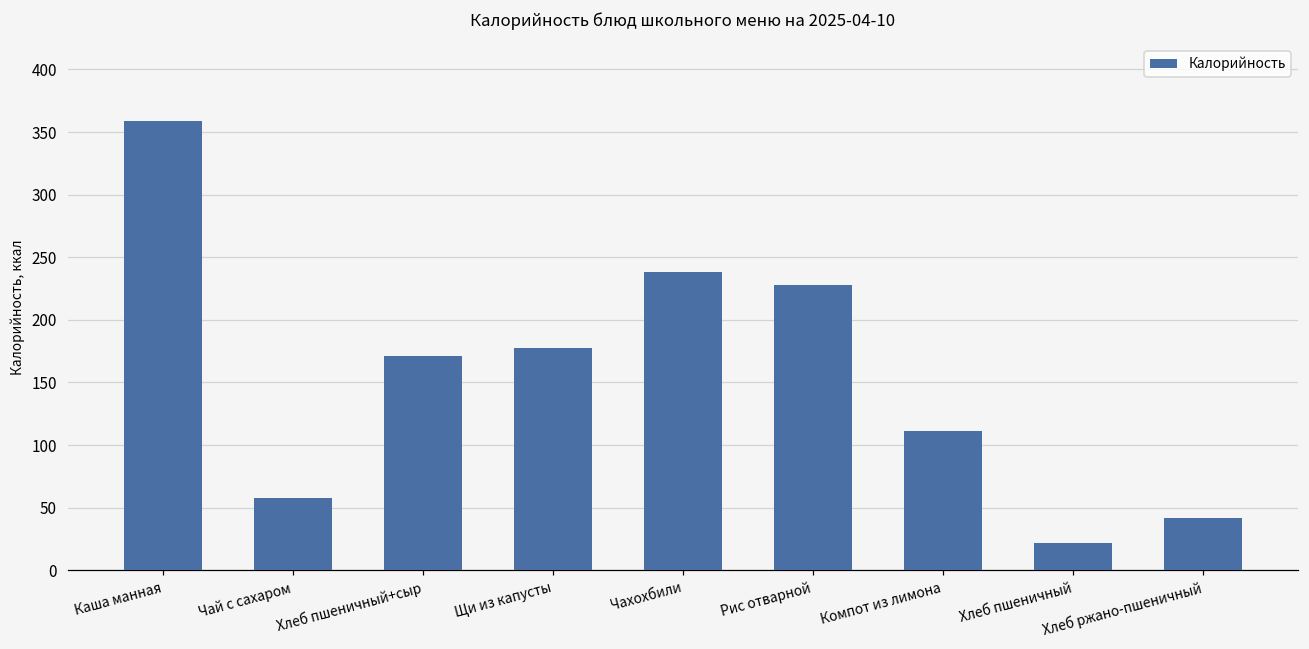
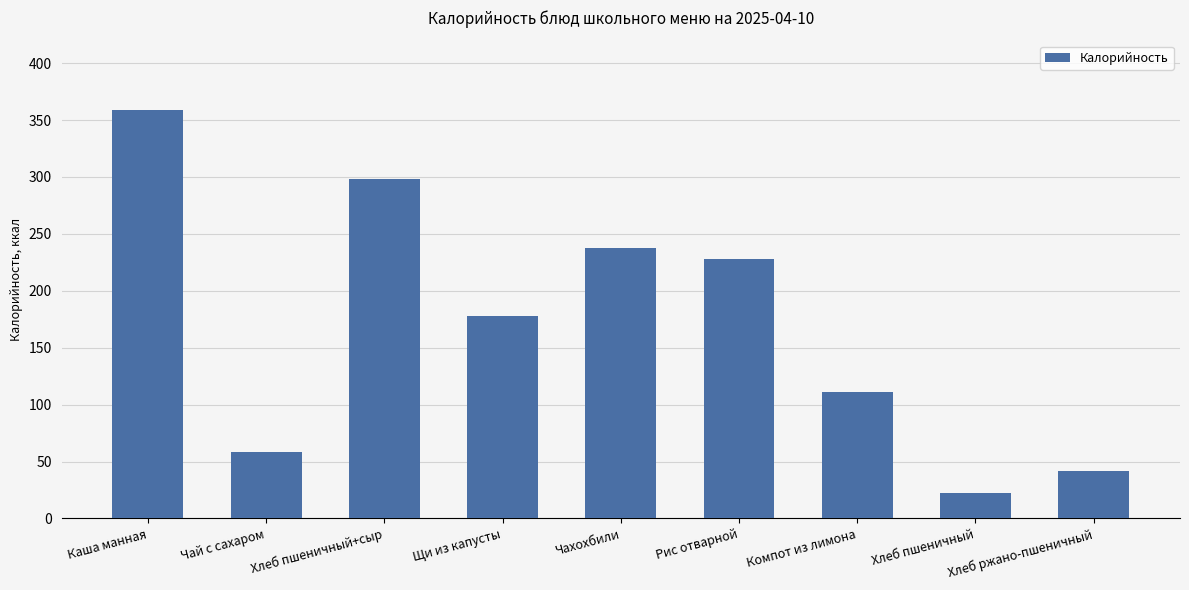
Хлеб пшеничный+сыр: 171 -> 298
